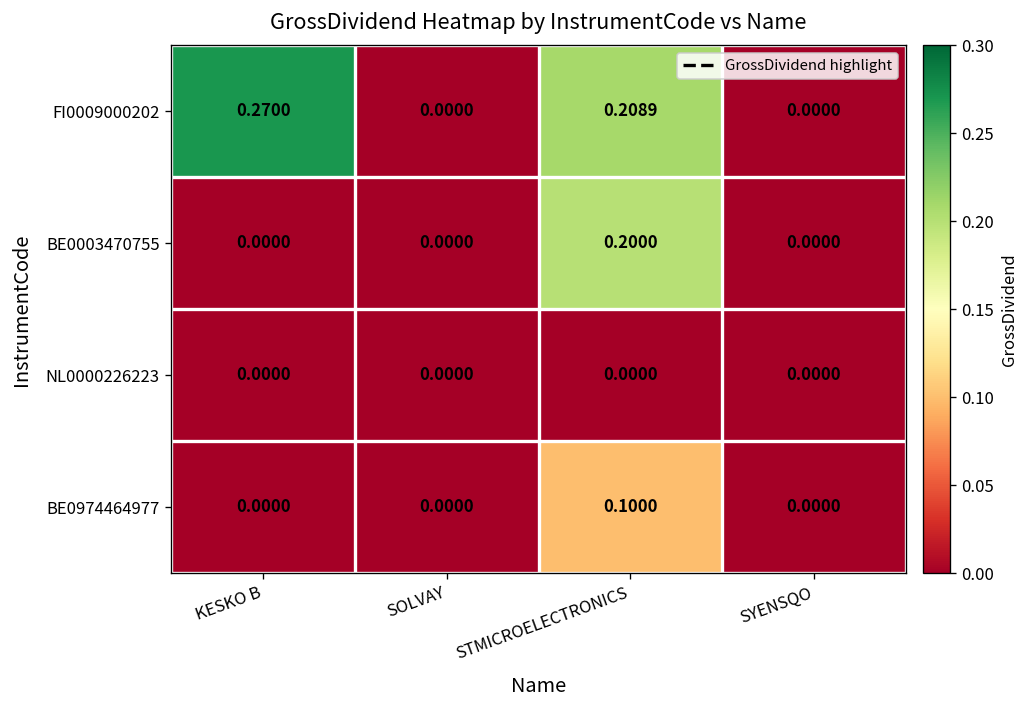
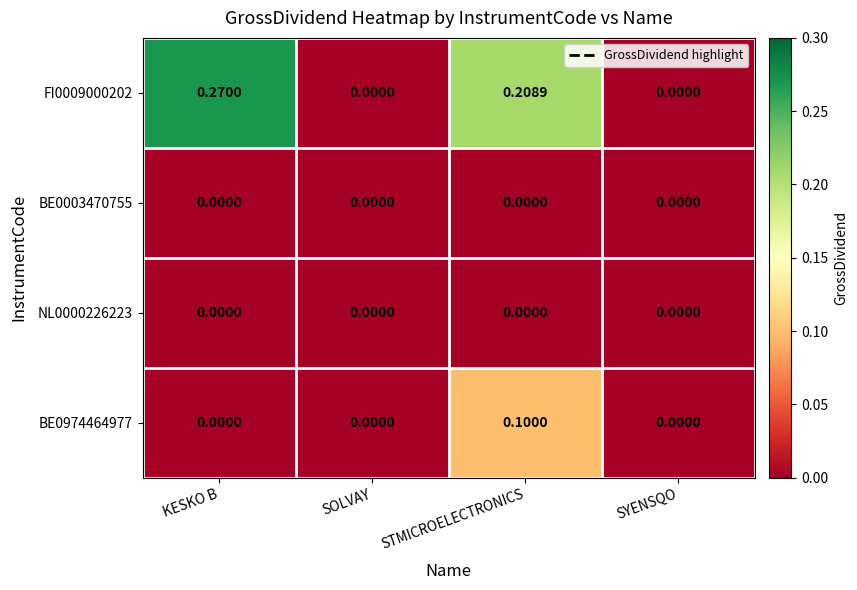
BE0003470755, STMICROELECTRONICS: 0.2000 -> 0.0000
